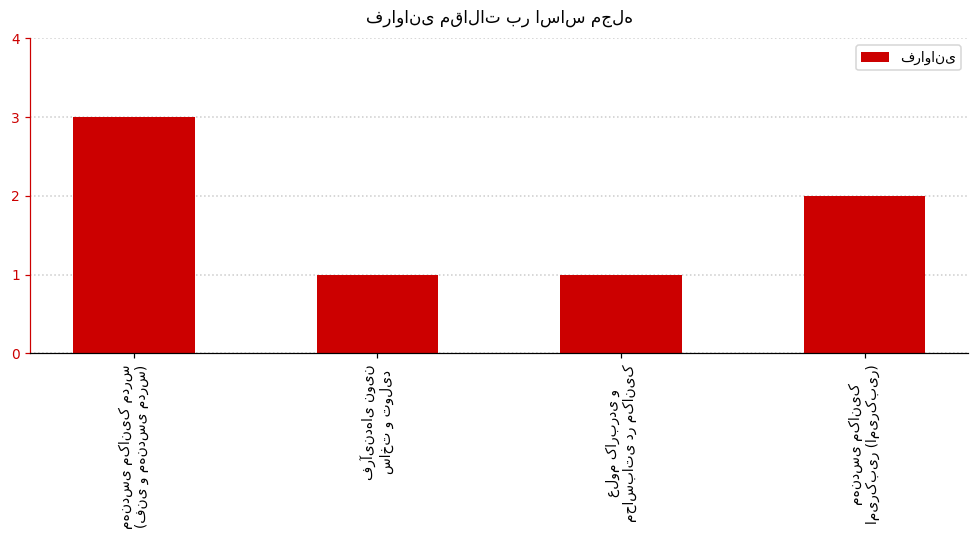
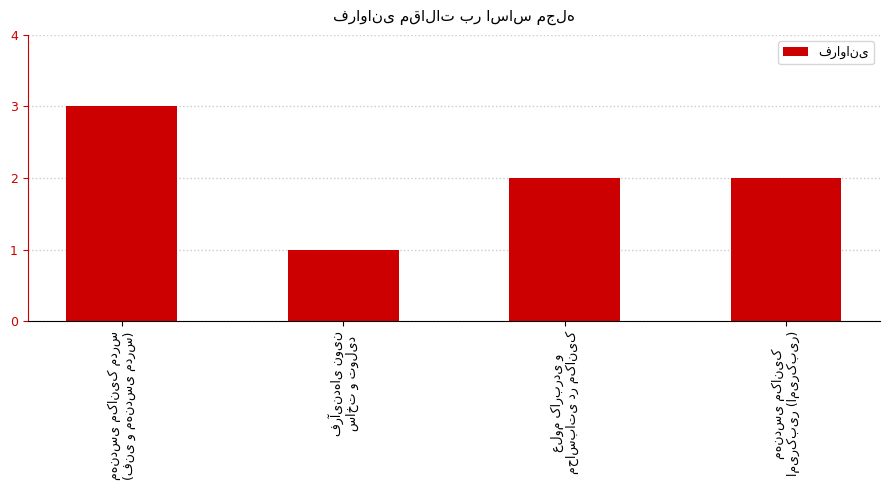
علوم کاربردی و محاسباتی در مکانیک: 1 -> 2
